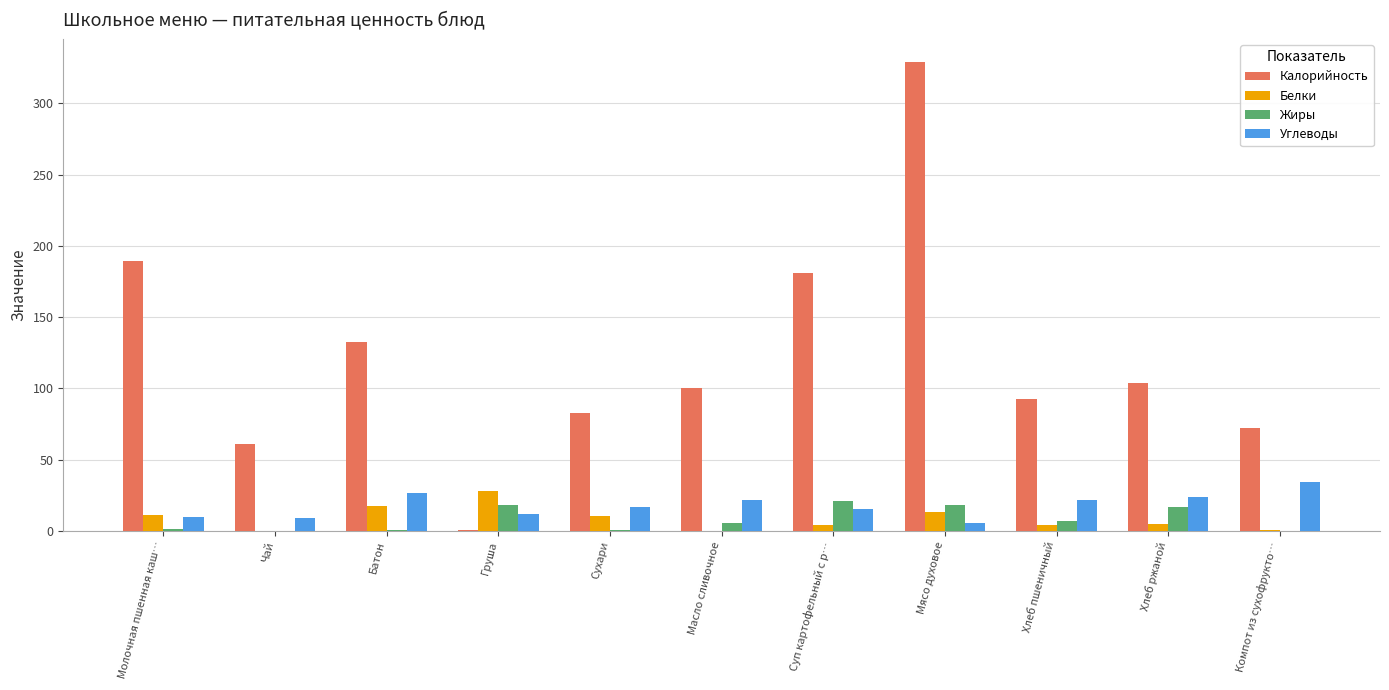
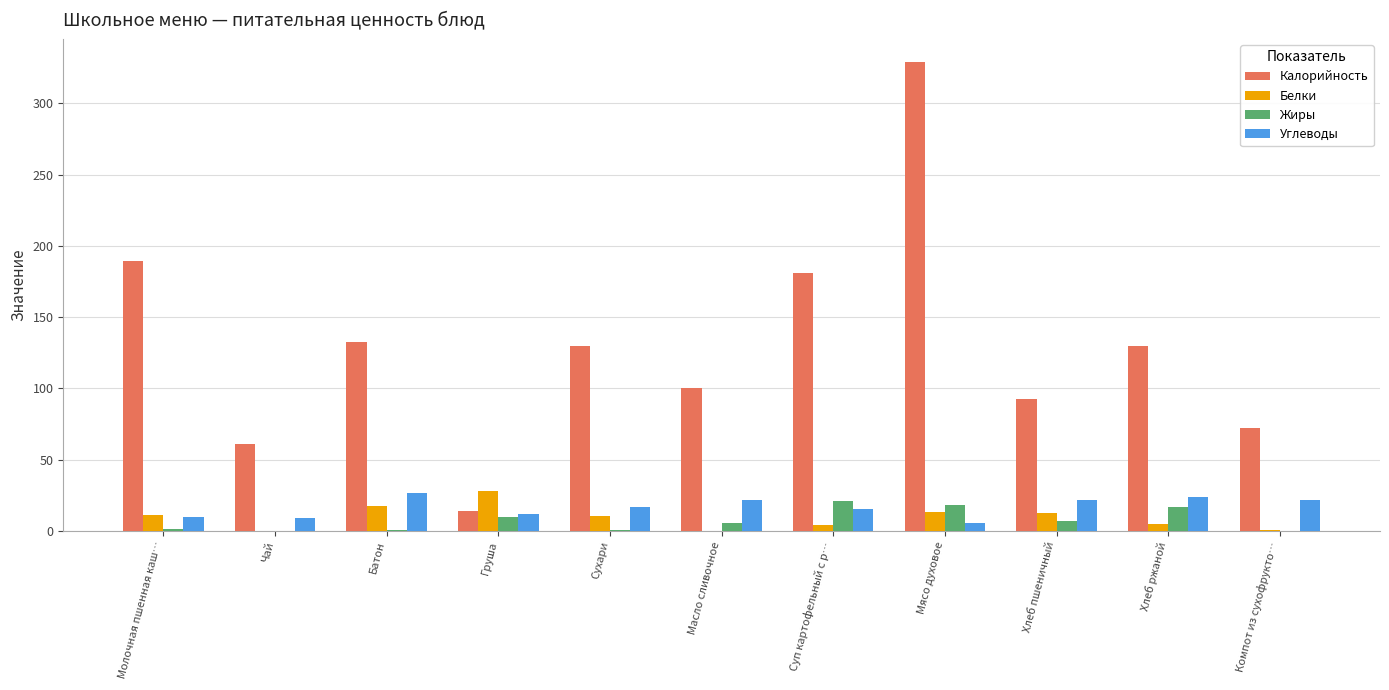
Калорийность, Груша: 1 -> 14
Жиры, Груша: 18 -> 10
Калорийность, Сухари: 83 -> 130
Белки, Хлеб пшеничный: 4 -> 12
Калорийность, Хлеб ржаной: 104 -> 130
Углеводы, Компот из сухофрукто…: 34 -> 22
